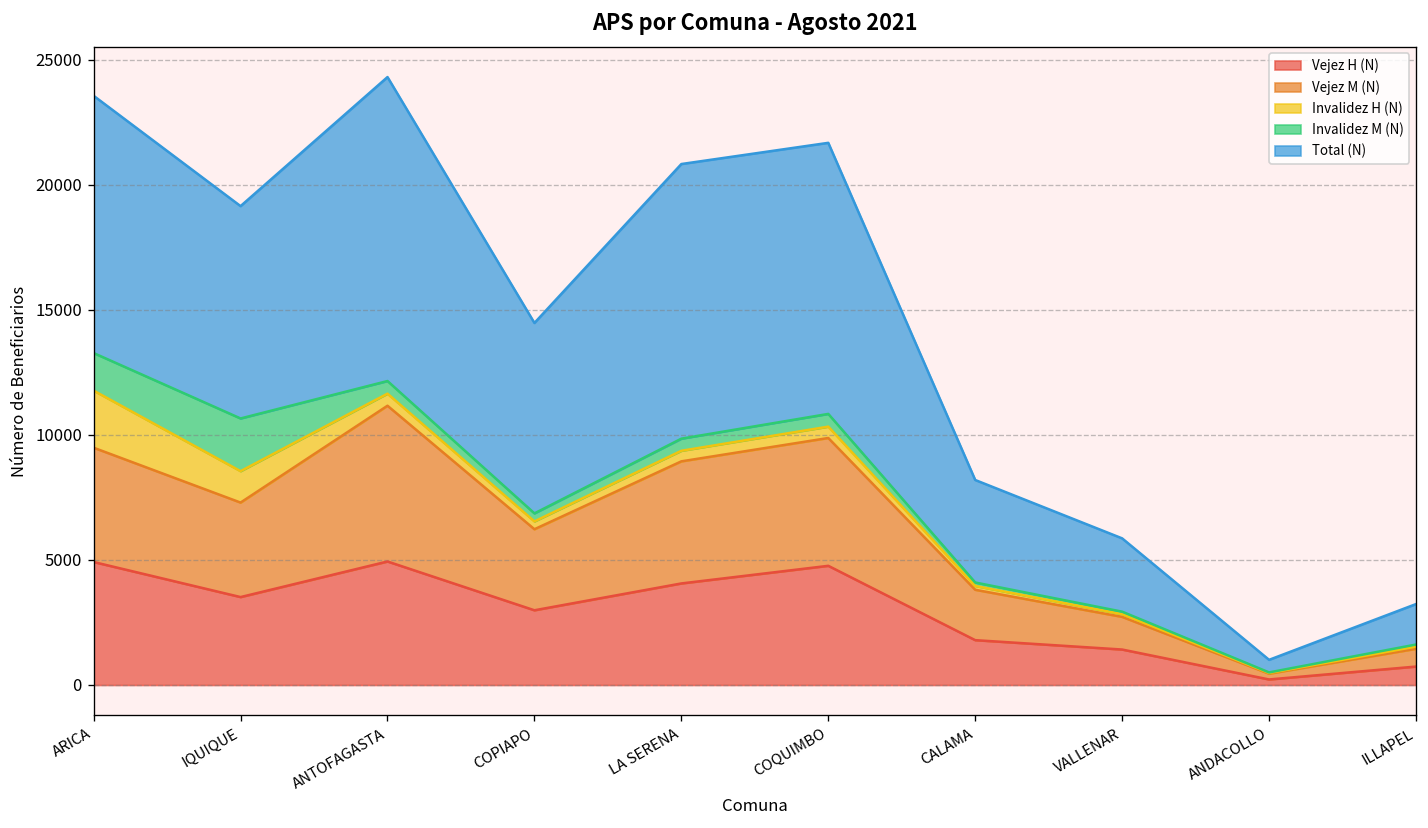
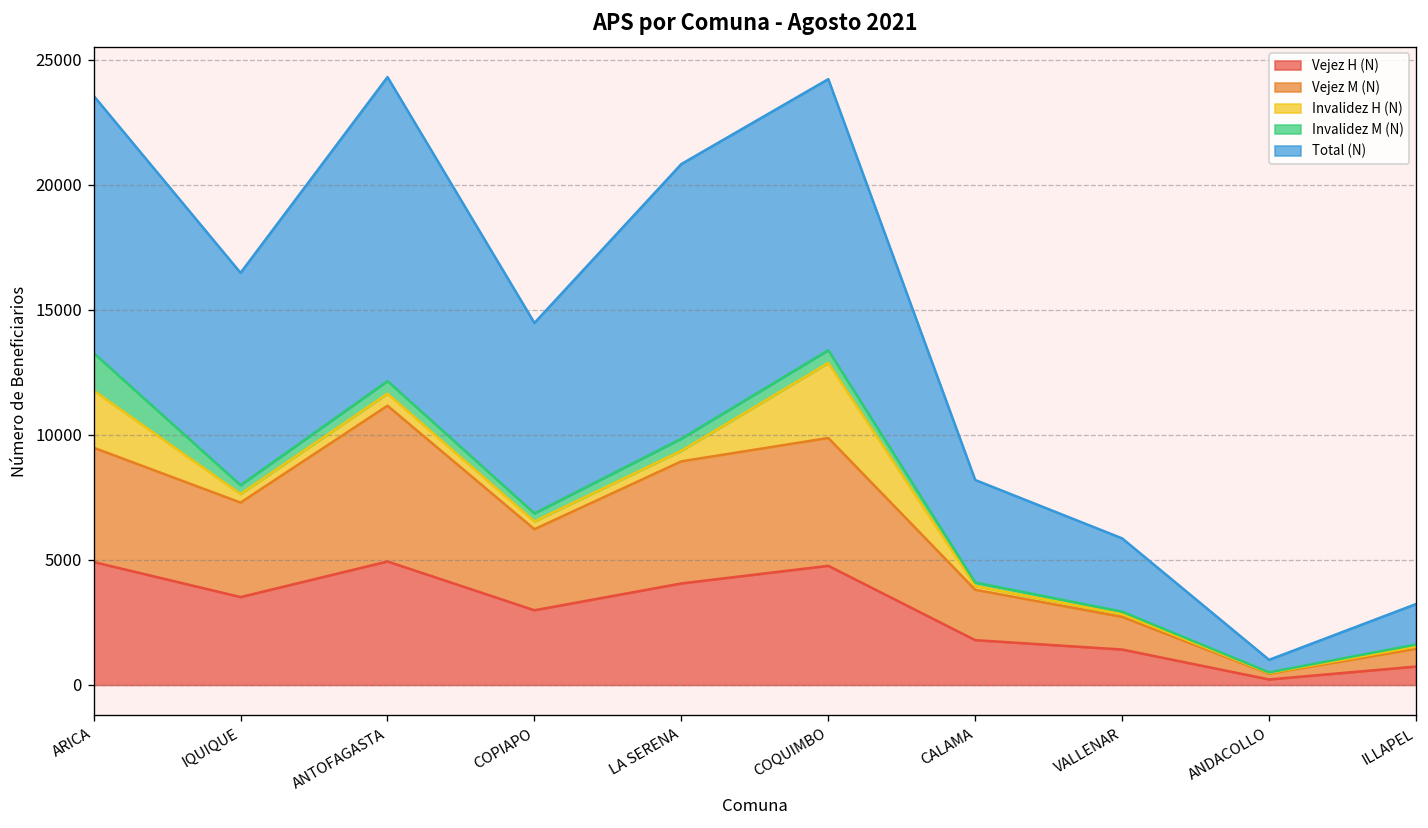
Invalidez H (N), IQUIQUE: 1300 -> 300
Invalidez M (N), IQUIQUE: 2100 -> 400
Invalidez H (N), COQUIMBO: 500 -> 3000
